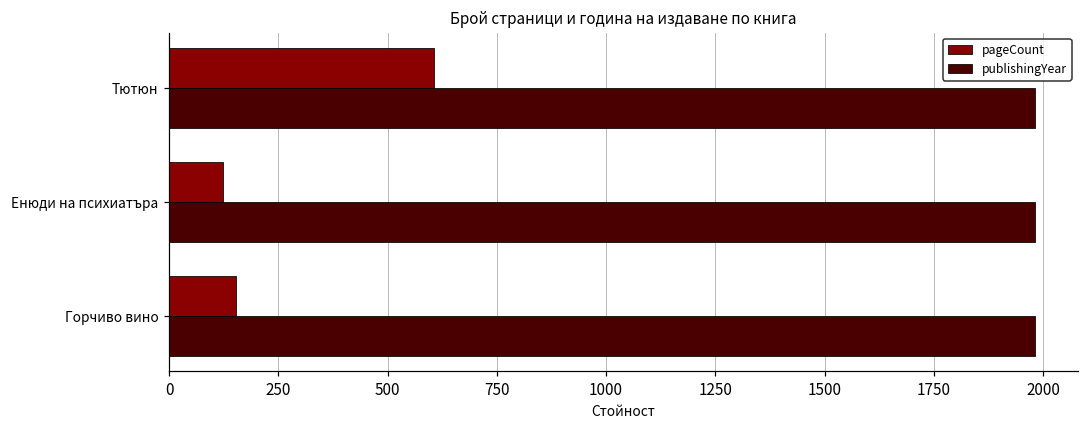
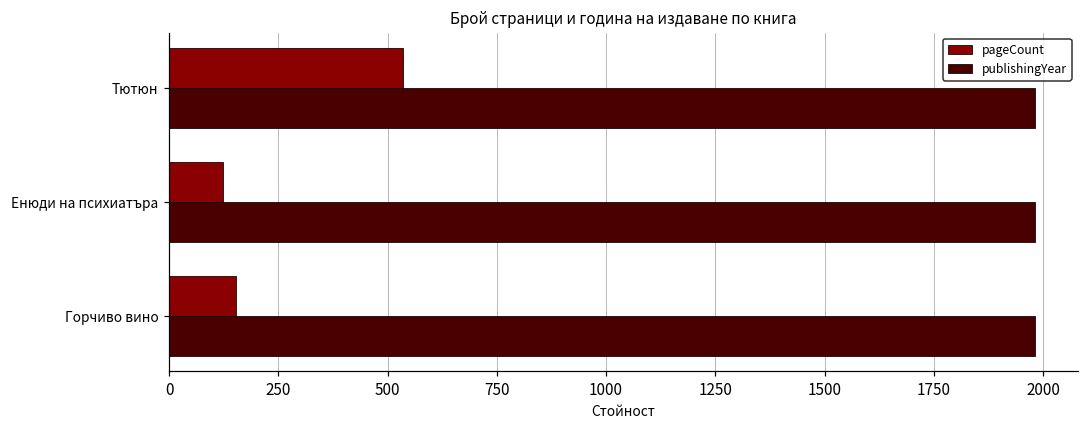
pageCount, Тютюн: 610 -> 540
